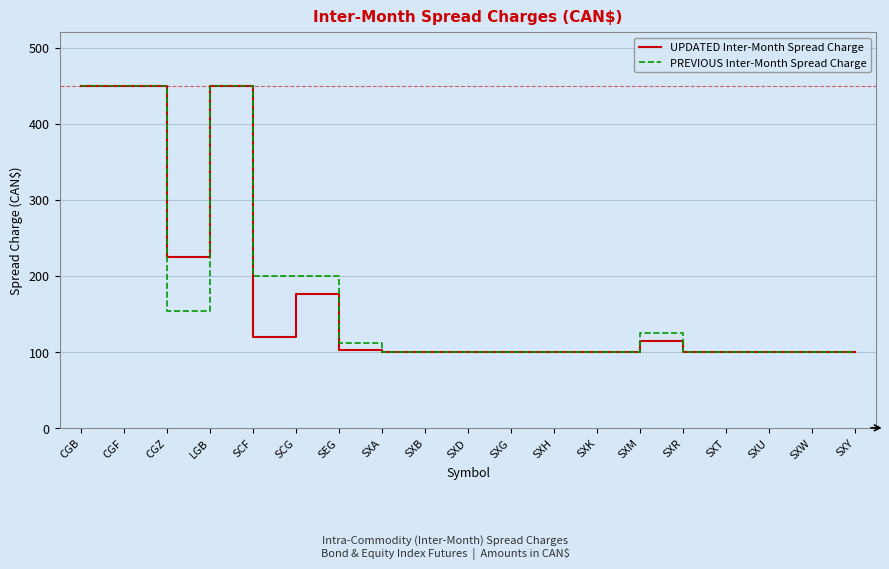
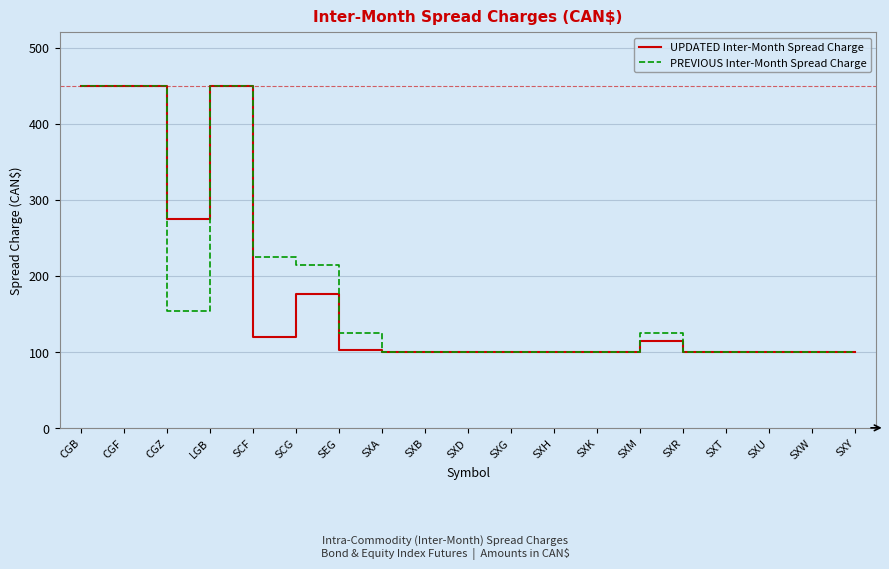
UPDATED Inter-Month Spread Charge, CGZ: 230 -> 280
PREVIOUS Inter-Month Spread Charge, SCF: 200 -> 230
PREVIOUS Inter-Month Spread Charge, SCG: 200 -> 210
PREVIOUS Inter-Month Spread Charge, SEG: 110 -> 130
